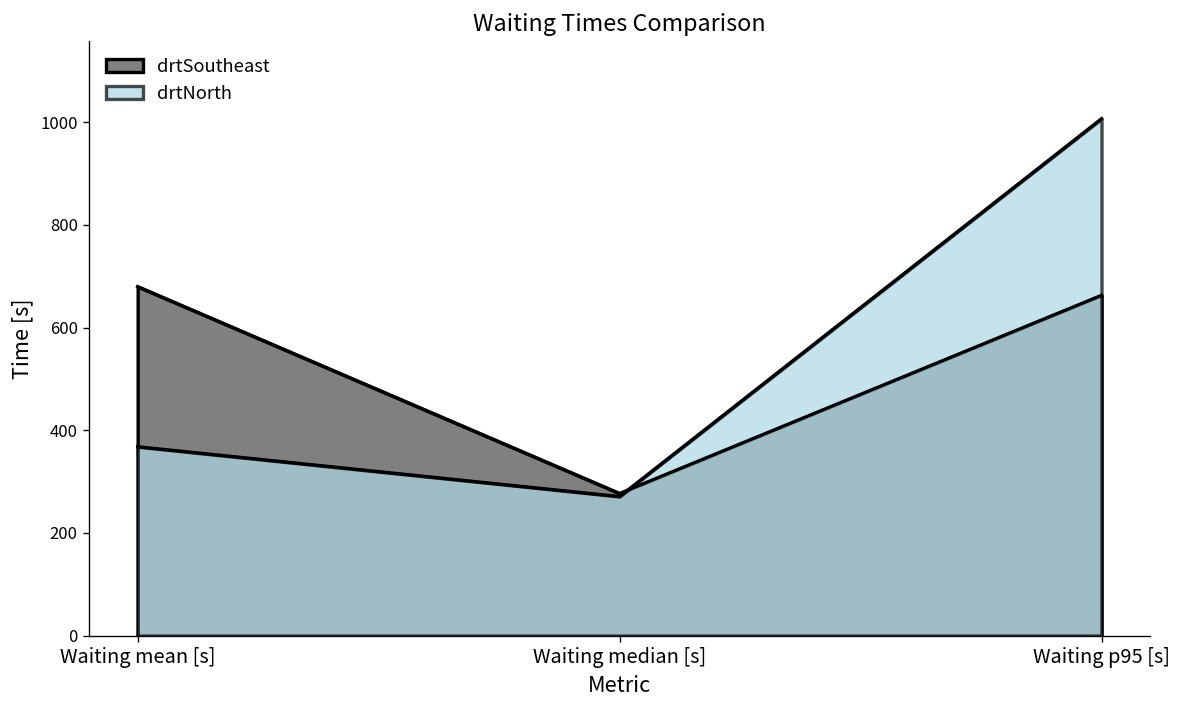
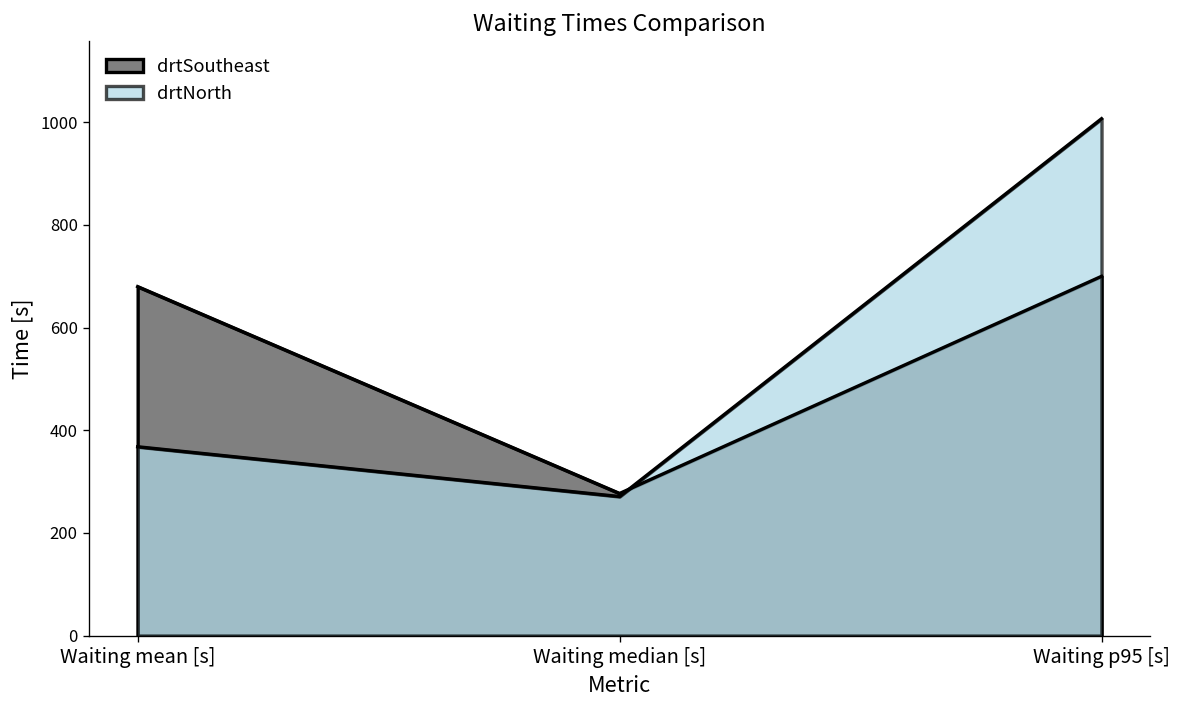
drtSoutheast, Waiting p95 [s]: 660 -> 700
